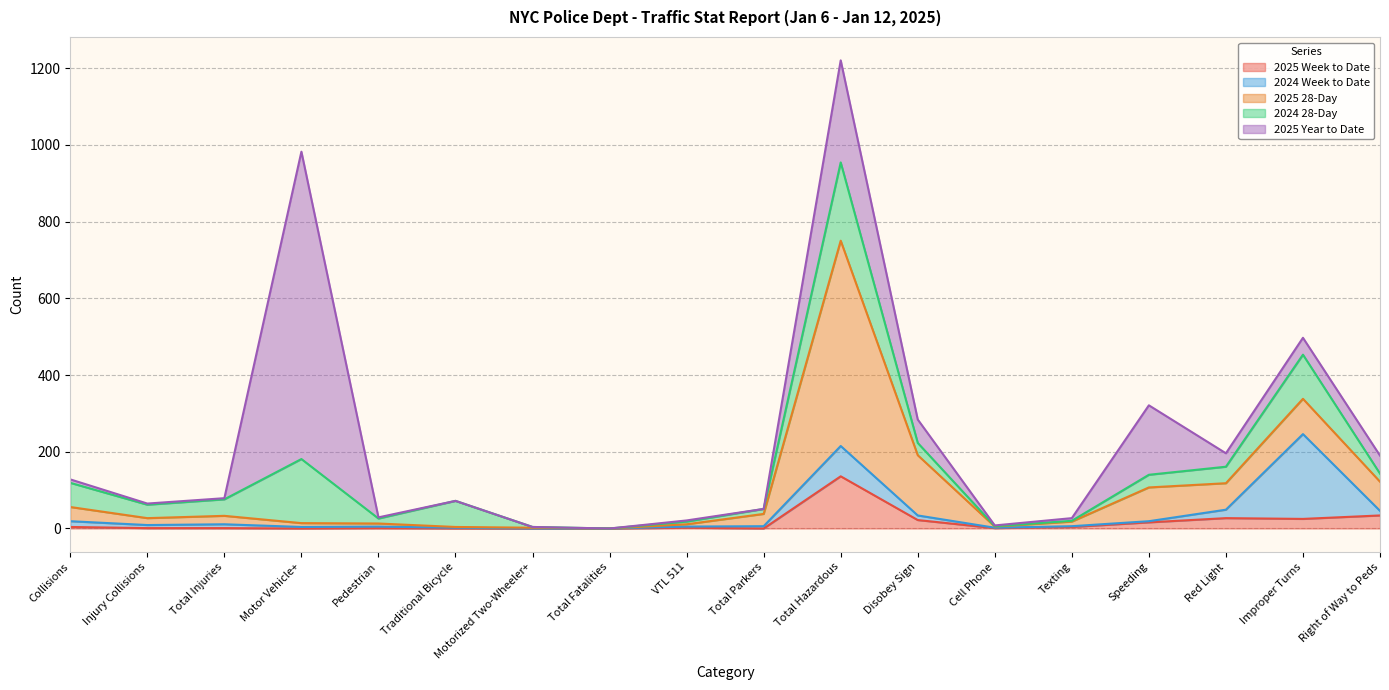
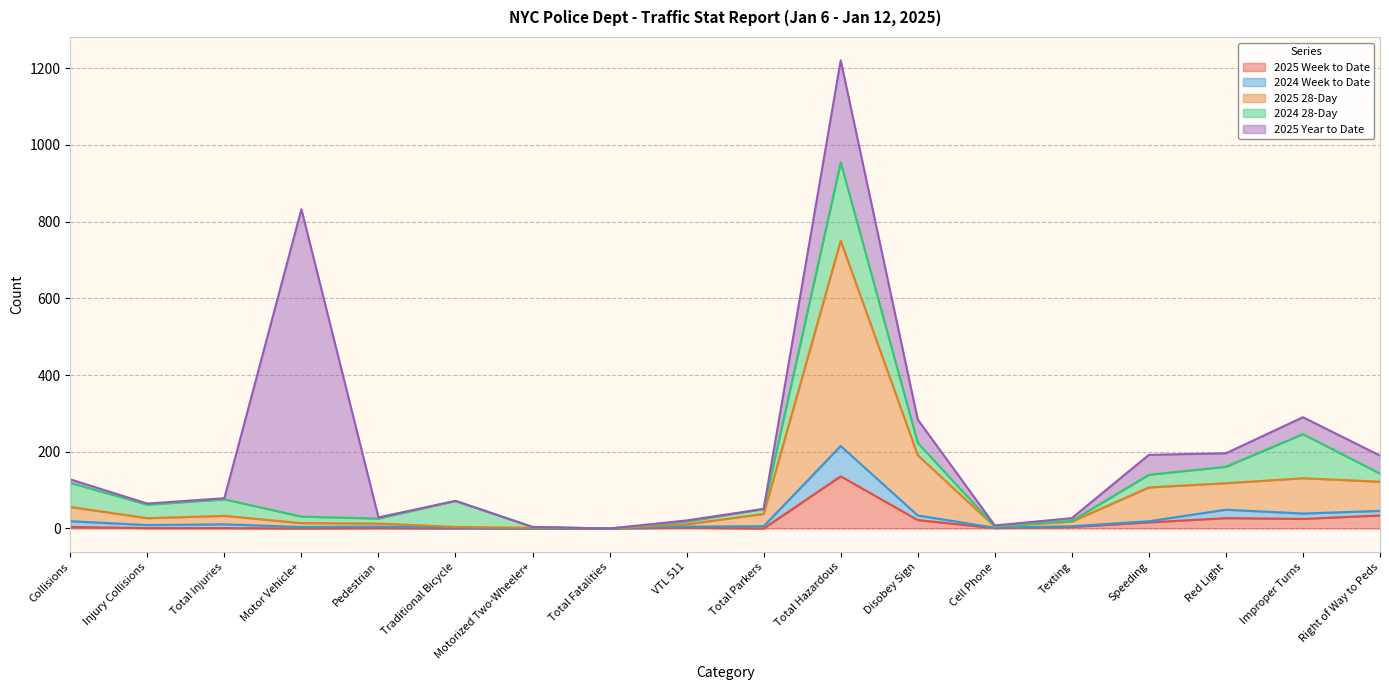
2024 28-Day, Motor Vehicle+: 170 -> 20
2025 Year to Date, Speeding: 180 -> 50
2024 Week to Date, Improper Turns: 220 -> 10
